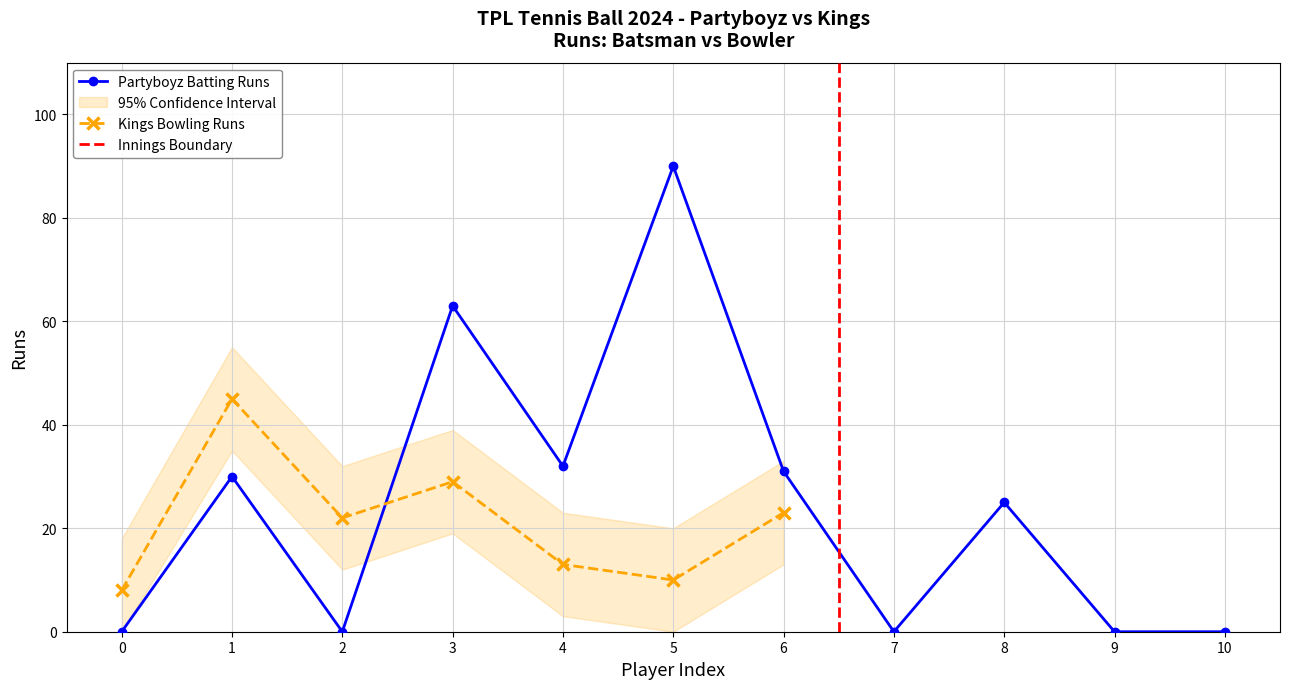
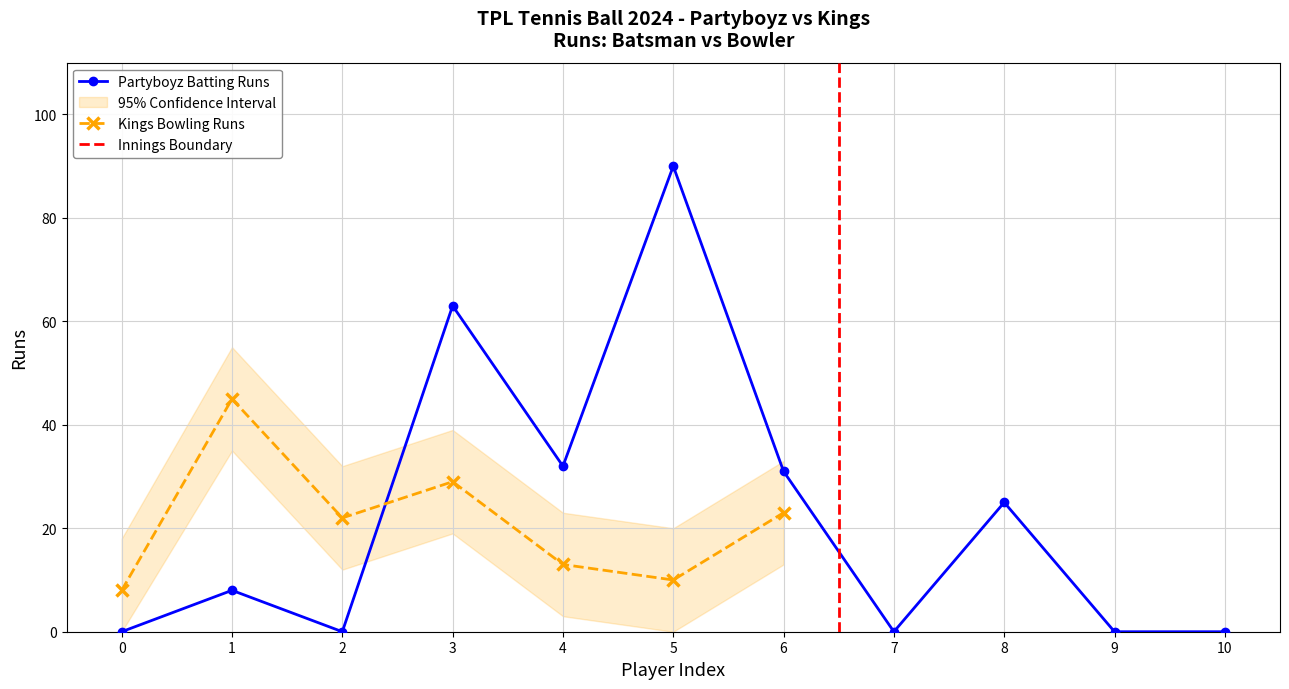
Partyboyz Batting Runs, 1: 30 -> 8
